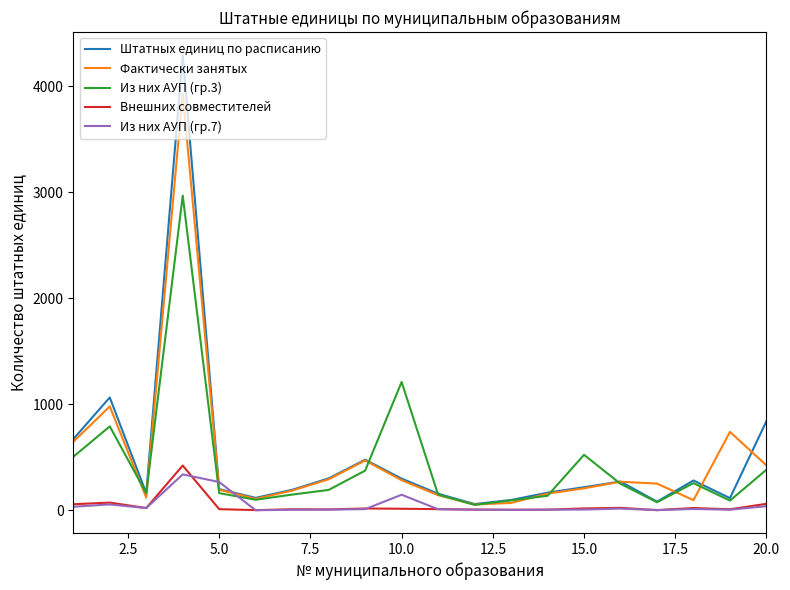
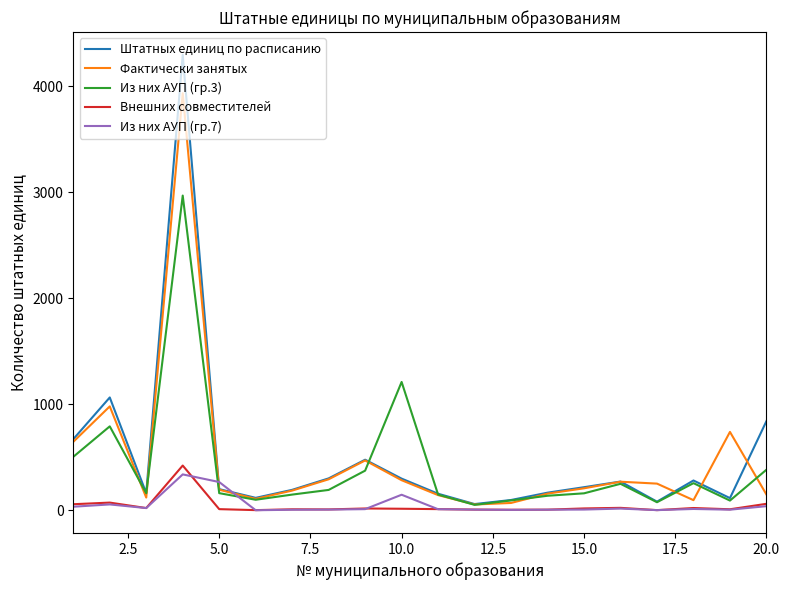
Из них АУП (гр.3), 15.0: 520 -> 160
Фактически занятых, 20.0: 420 -> 150
